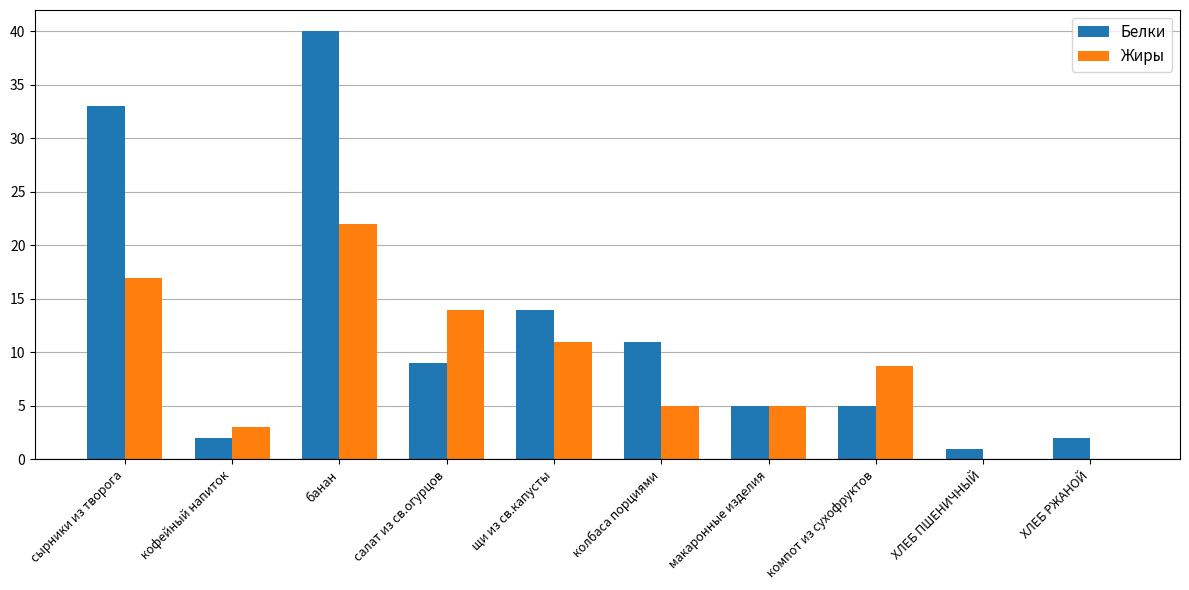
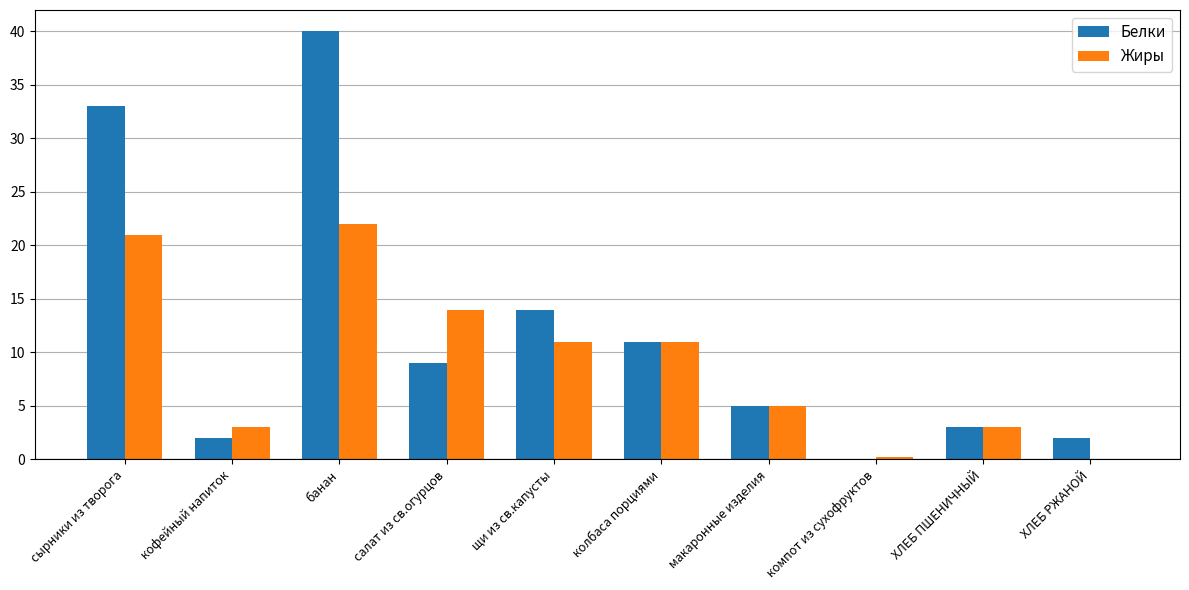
Жиры, сырники из творога: 17 -> 21
Жиры, колбаса порциями: 5 -> 11
Белки, компот из сухофруктов: 5 -> 0
Жиры, компот из сухофруктов: 8.7 -> 0.2
Белки, ХЛЕБ ПШЕНИЧНЫЙ: 1 -> 3
Жиры, ХЛЕБ ПШЕНИЧНЫЙ: 0 -> 3
